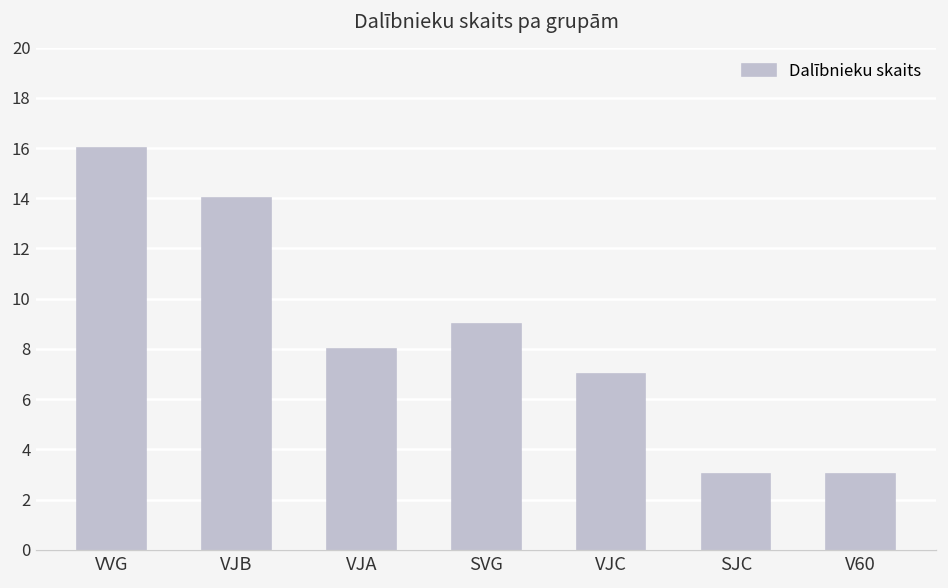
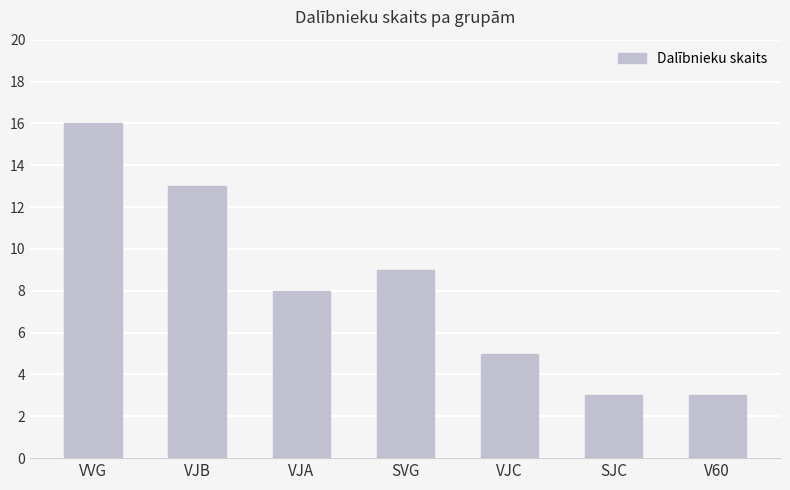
VJB: 14 -> 13
VJC: 7 -> 5
